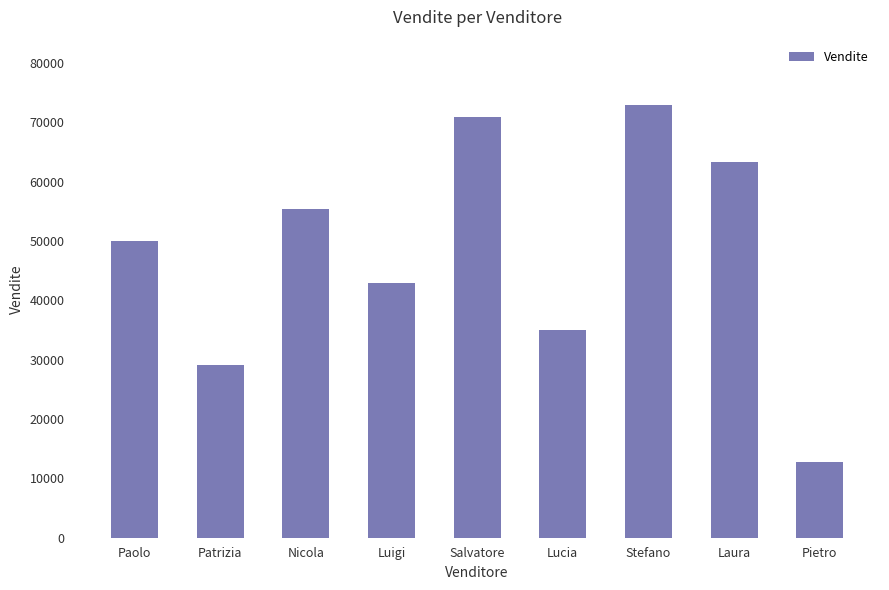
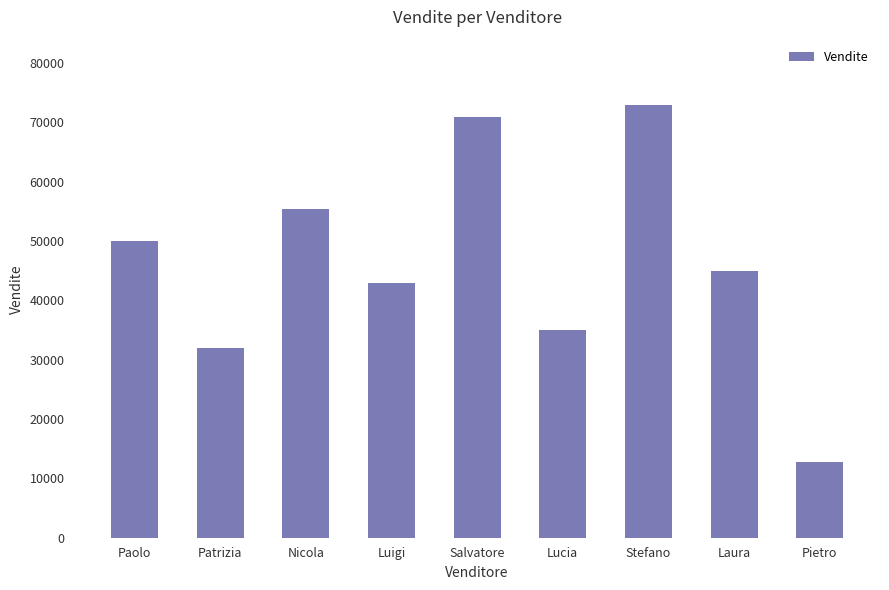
Patrizia: 29000 -> 32000
Laura: 63000 -> 45000
